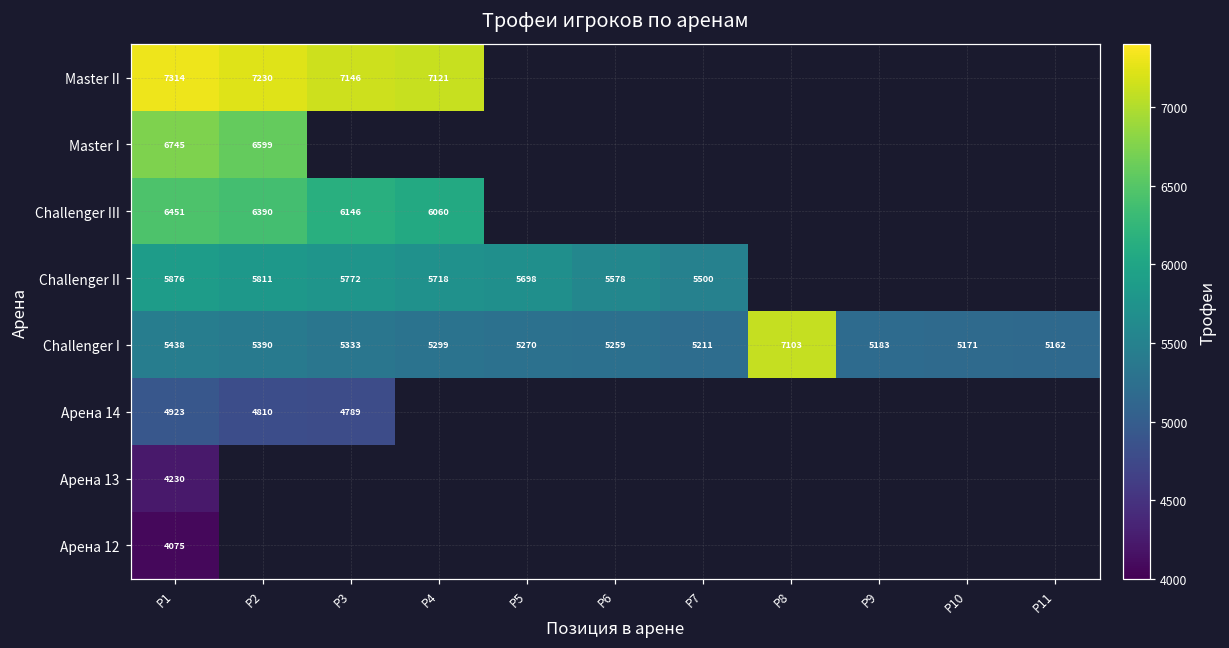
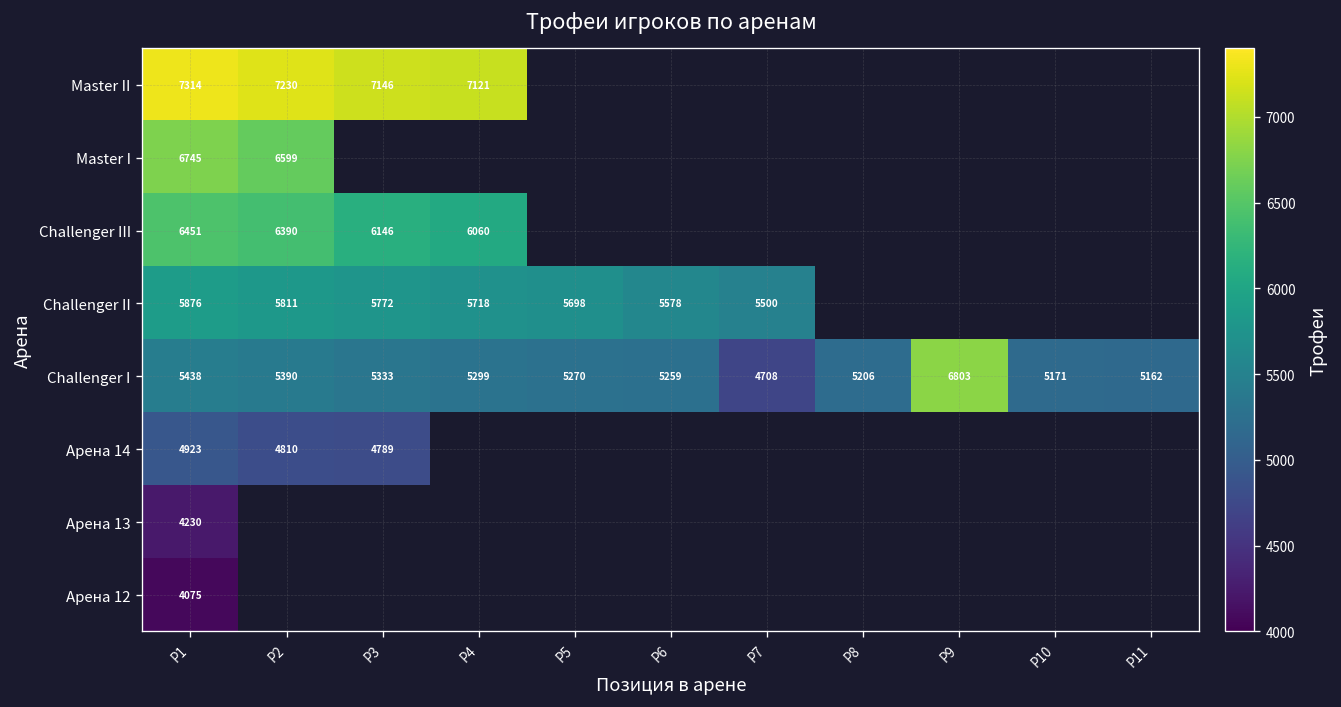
Challenger I, P7: 5211 -> 4708
Challenger I, P8: 7103 -> 5206
Challenger I, P9: 5183 -> 6803
